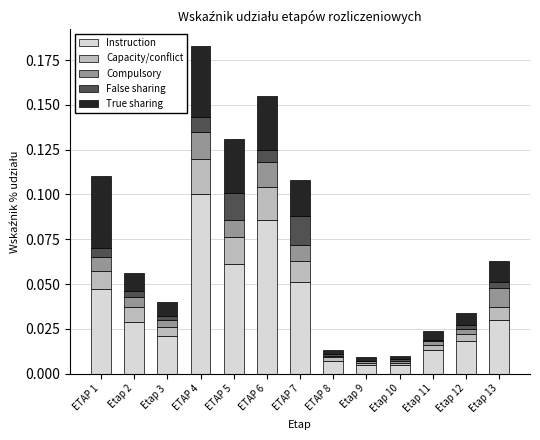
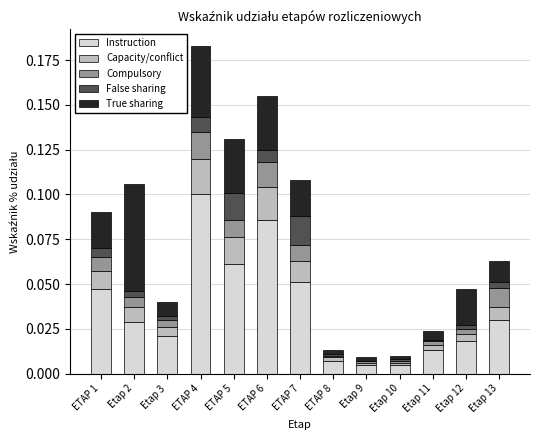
True sharing, ETAP 1: 0.04 -> 0.02
True sharing, Etap 2: 0.01 -> 0.06
True sharing, Etap 12: 0.007 -> 0.020
